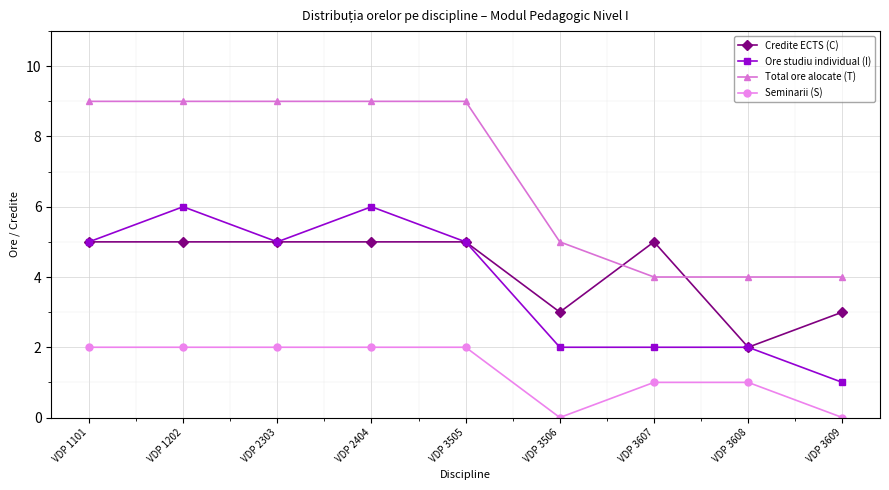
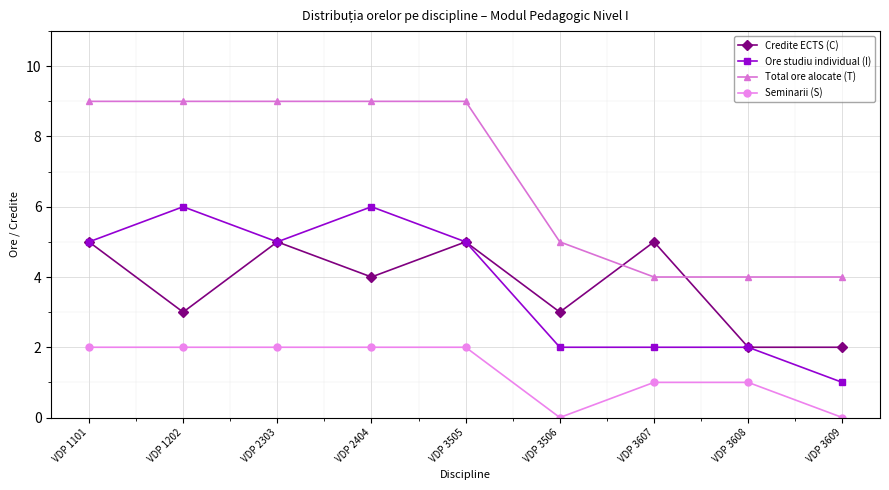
Credite ECTS (C), VDP 1202: 5 -> 3
Credite ECTS (C), VDP 2404: 5 -> 4
Credite ECTS (C), VDP 3609: 3 -> 2
